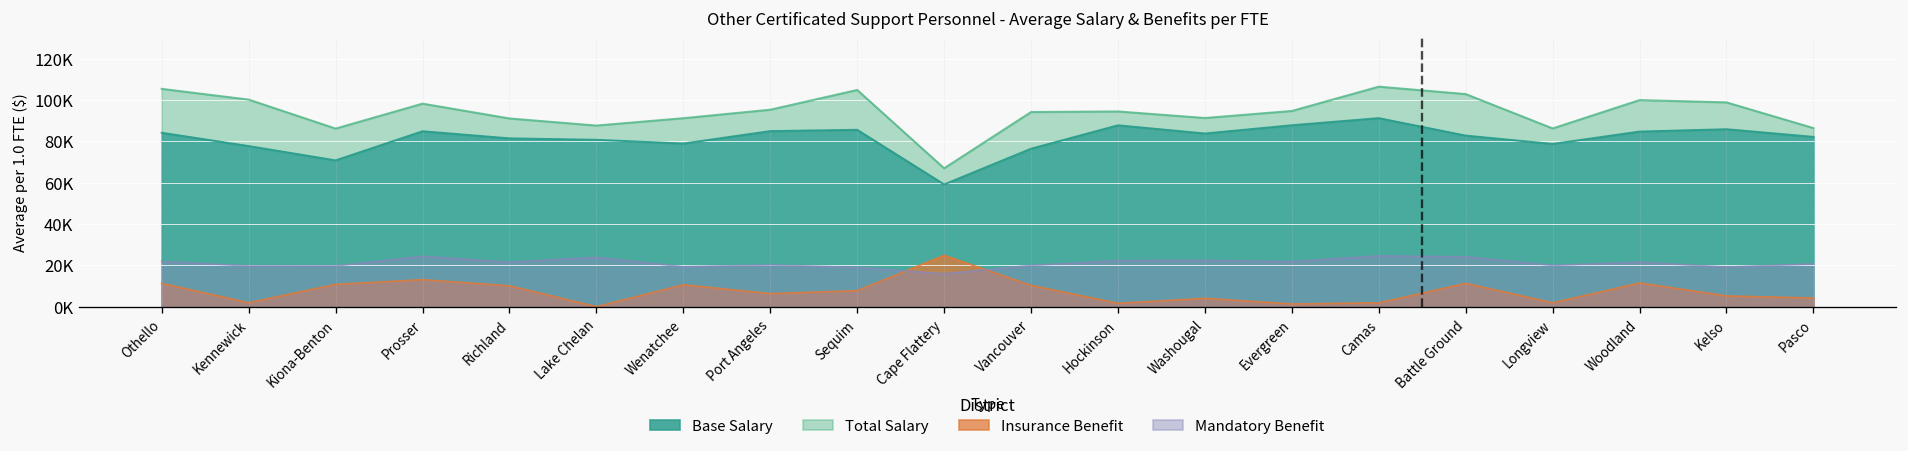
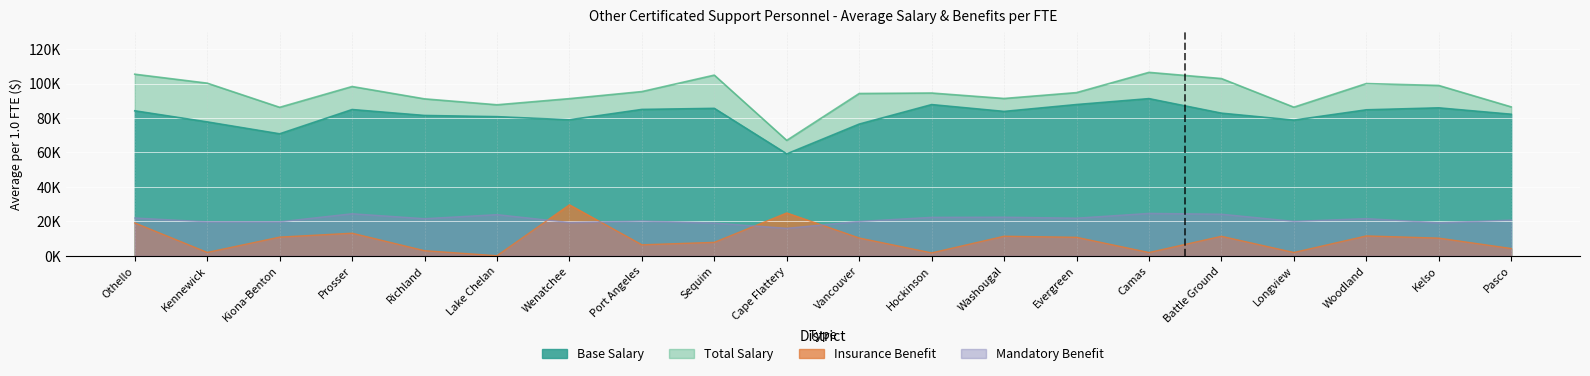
Insurance Benefit, Othello: 11000 -> 19000
Insurance Benefit, Richland: 10000 -> 3000
Insurance Benefit, Wenatchee: 11000 -> 30000
Insurance Benefit, Washougal: 4000 -> 11000
Insurance Benefit, Evergreen: 1000 -> 11000
Insurance Benefit, Kelso: 5000 -> 10000
